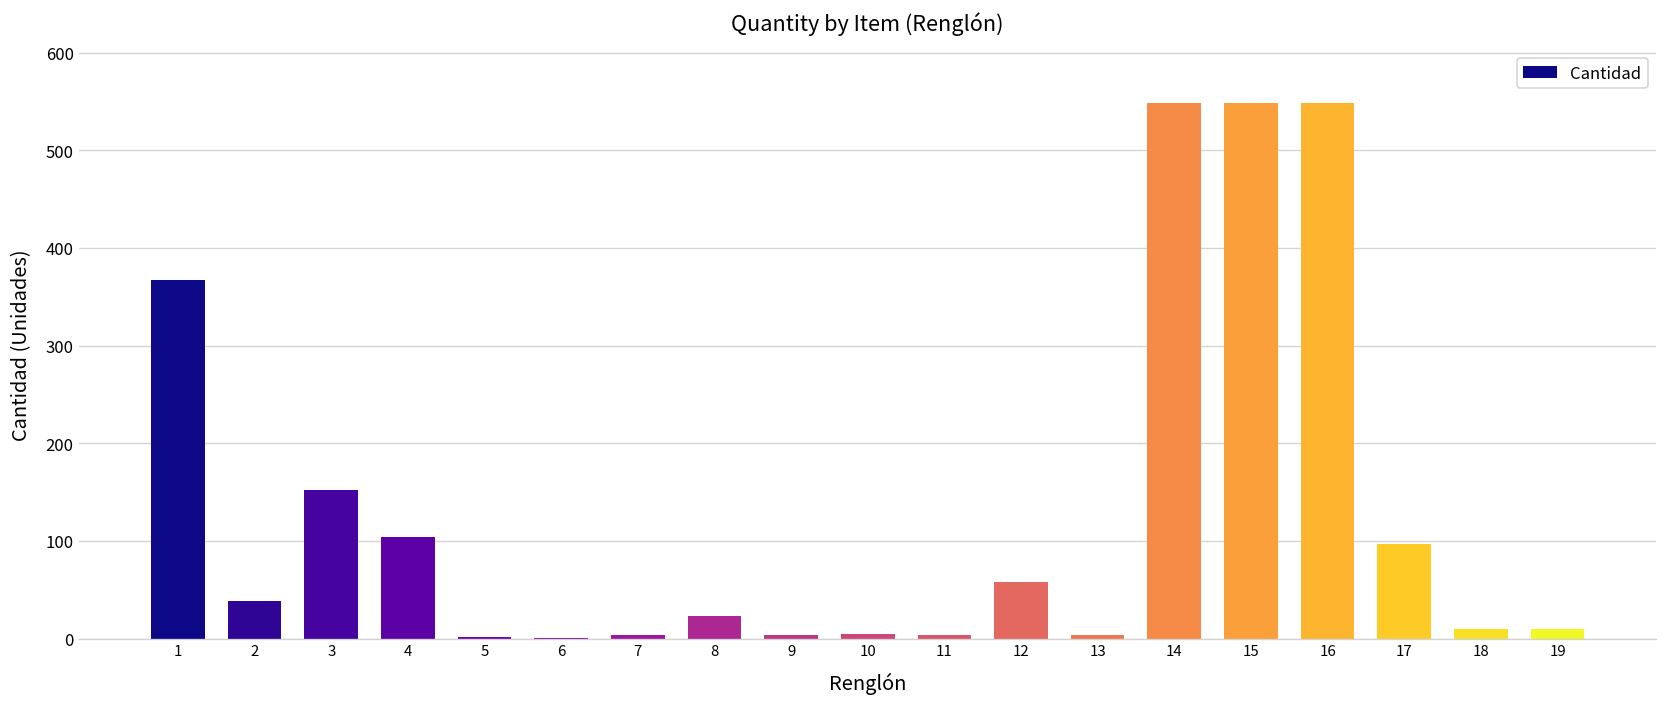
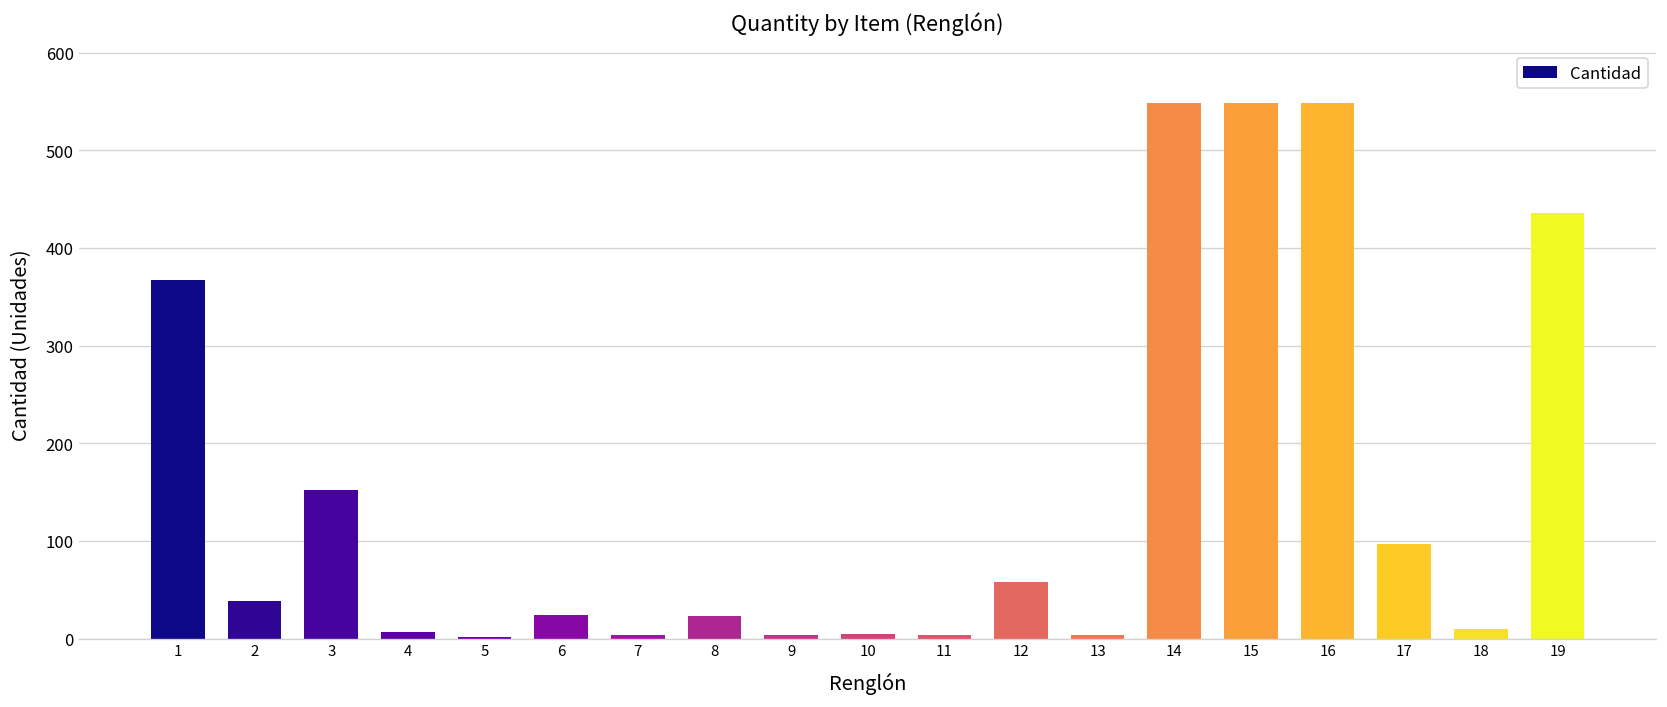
4: 100 -> 10
6: 0 -> 20
19: 10 -> 440
